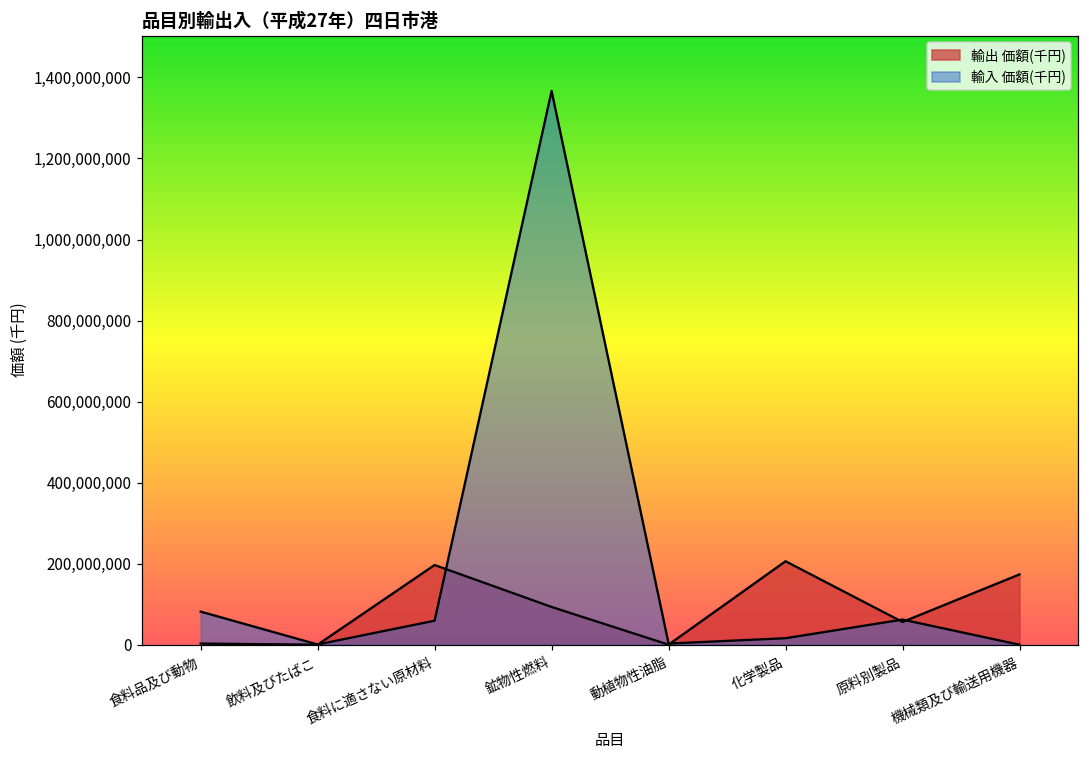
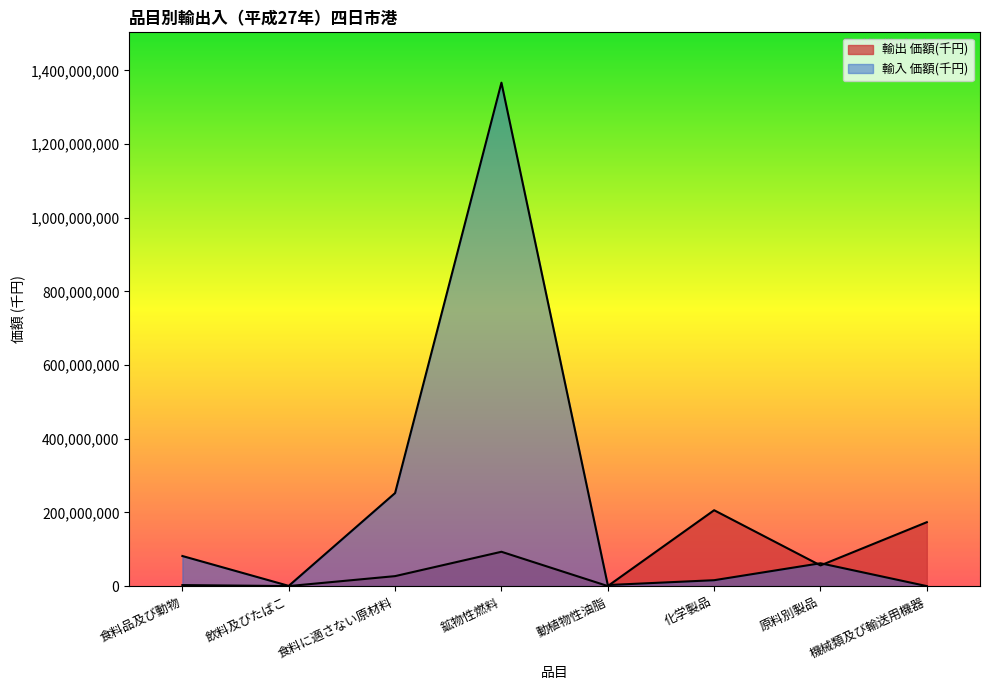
輸出 価額(千円), 食料に適さない原材料: 200,000,000 -> 30,000,000
輸入 価額(千円), 食料に適さない原材料: 60,000,000 -> 250,000,000
